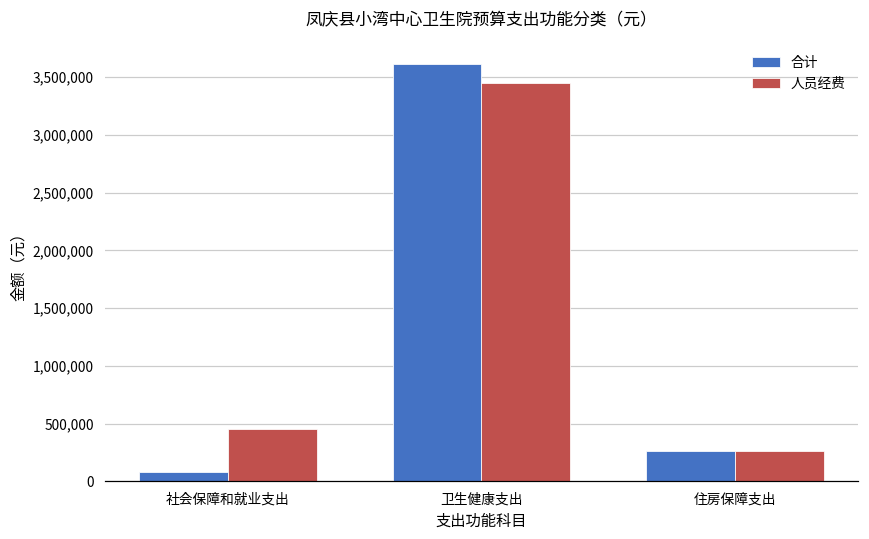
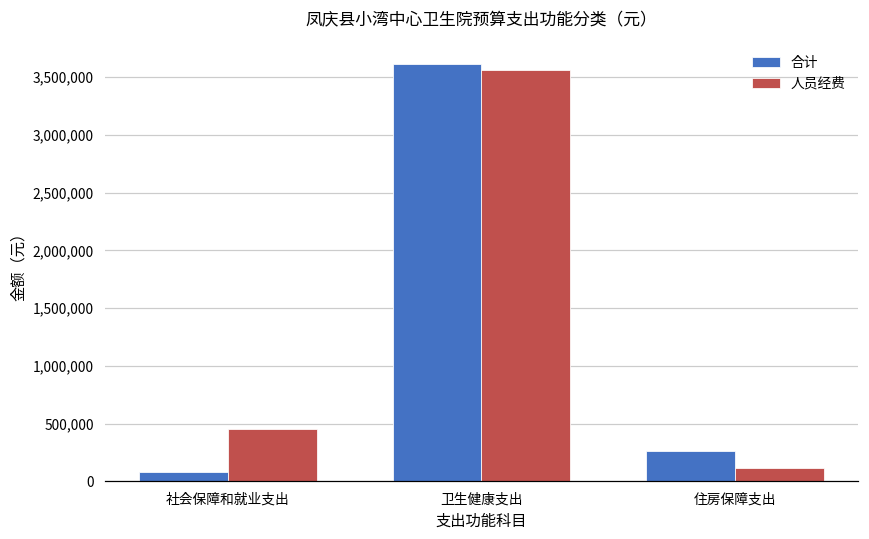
人员经费, 卫生健康支出: 3,440,000 -> 3,560,000
人员经费, 住房保障支出: 260,000 -> 120,000
